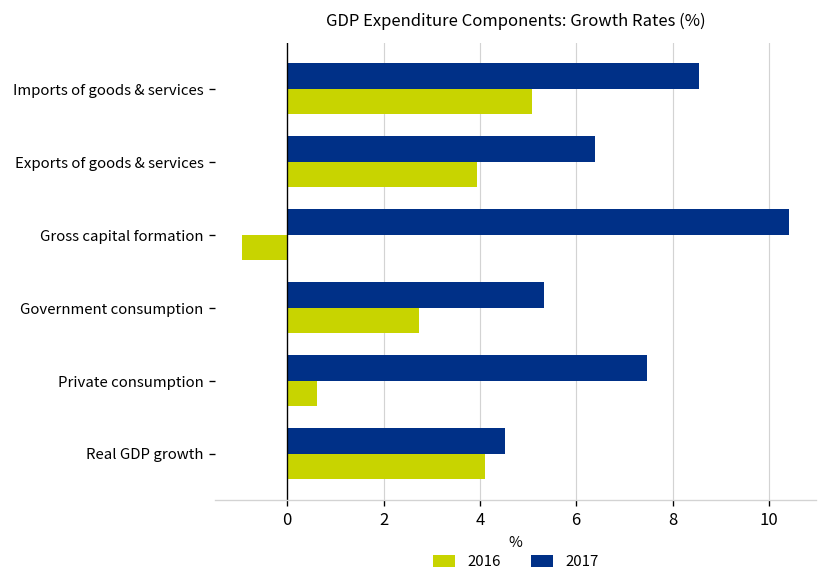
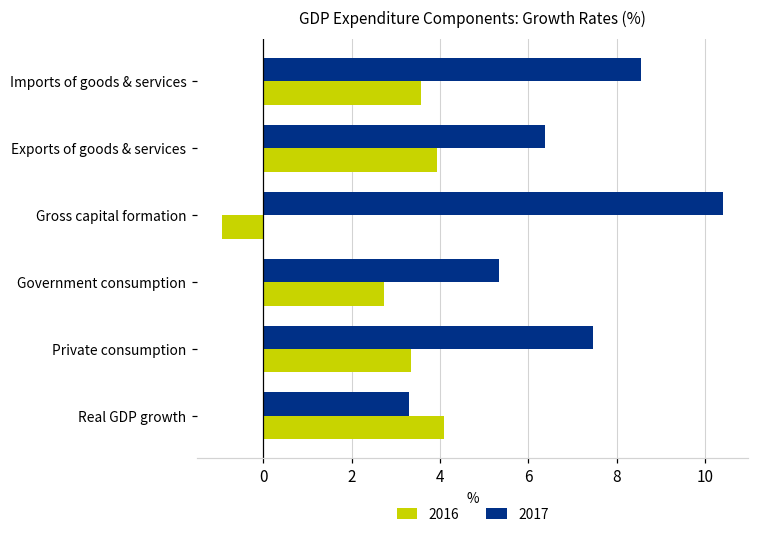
2016, Imports of goods & services: 5.1 -> 3.6
2016, Private consumption: 0.6 -> 3.4
2017, Real GDP growth: 4.5 -> 3.3
